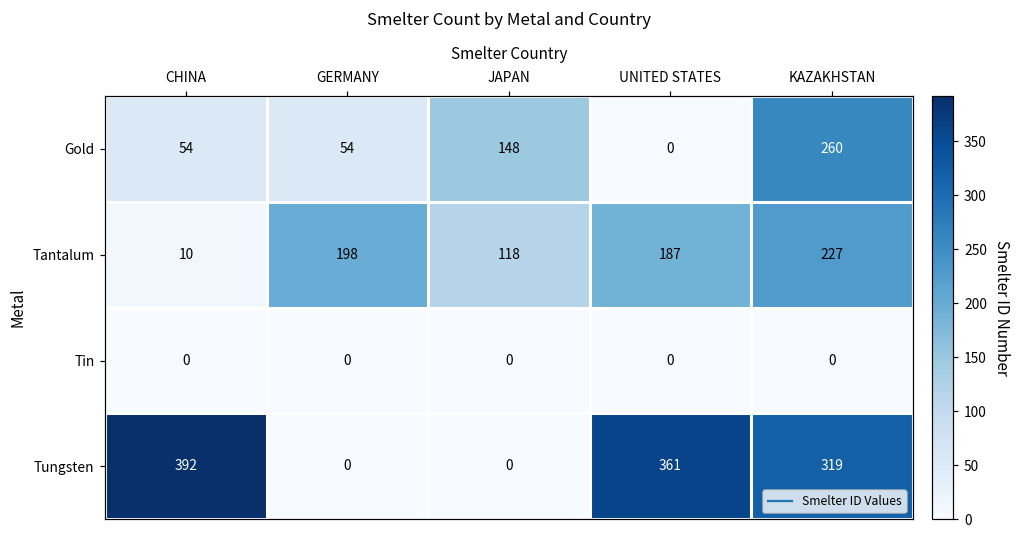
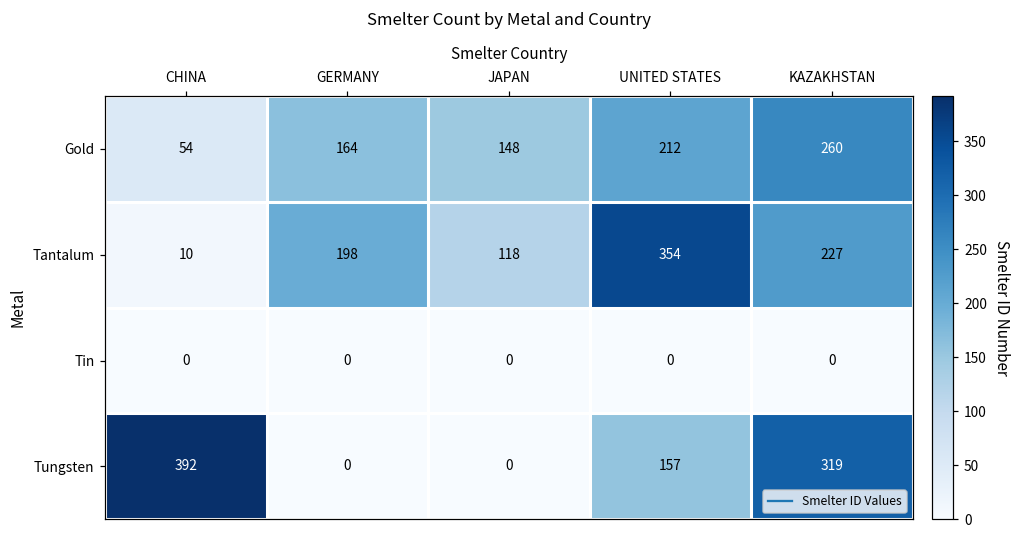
Gold, GERMANY: 54 -> 164
Gold, UNITED STATES: 0 -> 212
Tantalum, UNITED STATES: 187 -> 354
Tungsten, UNITED STATES: 361 -> 157
